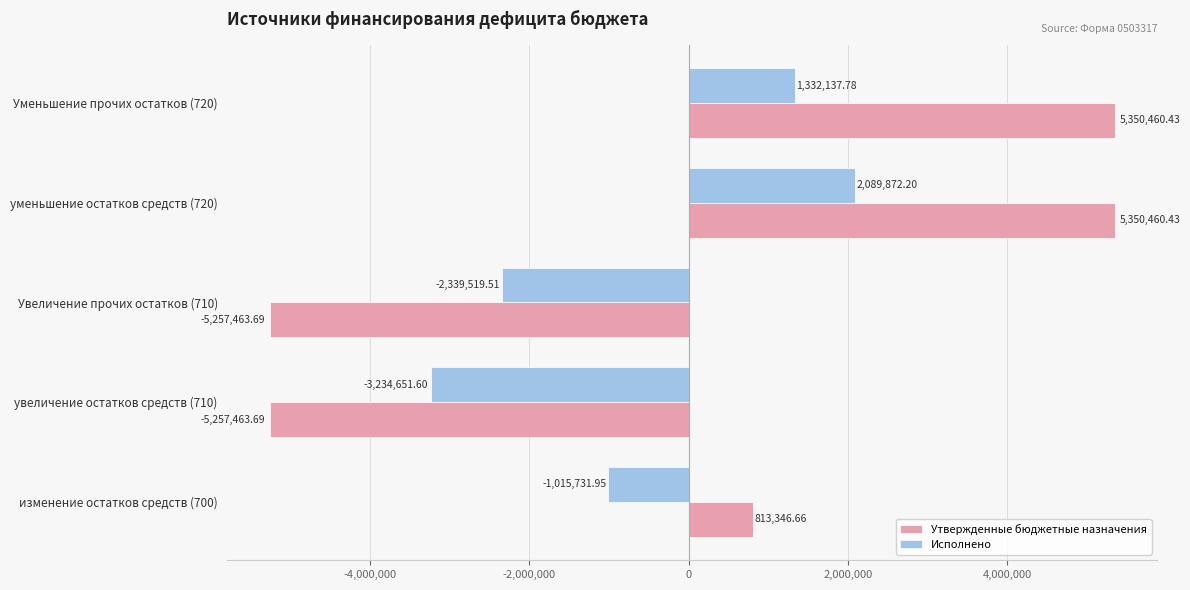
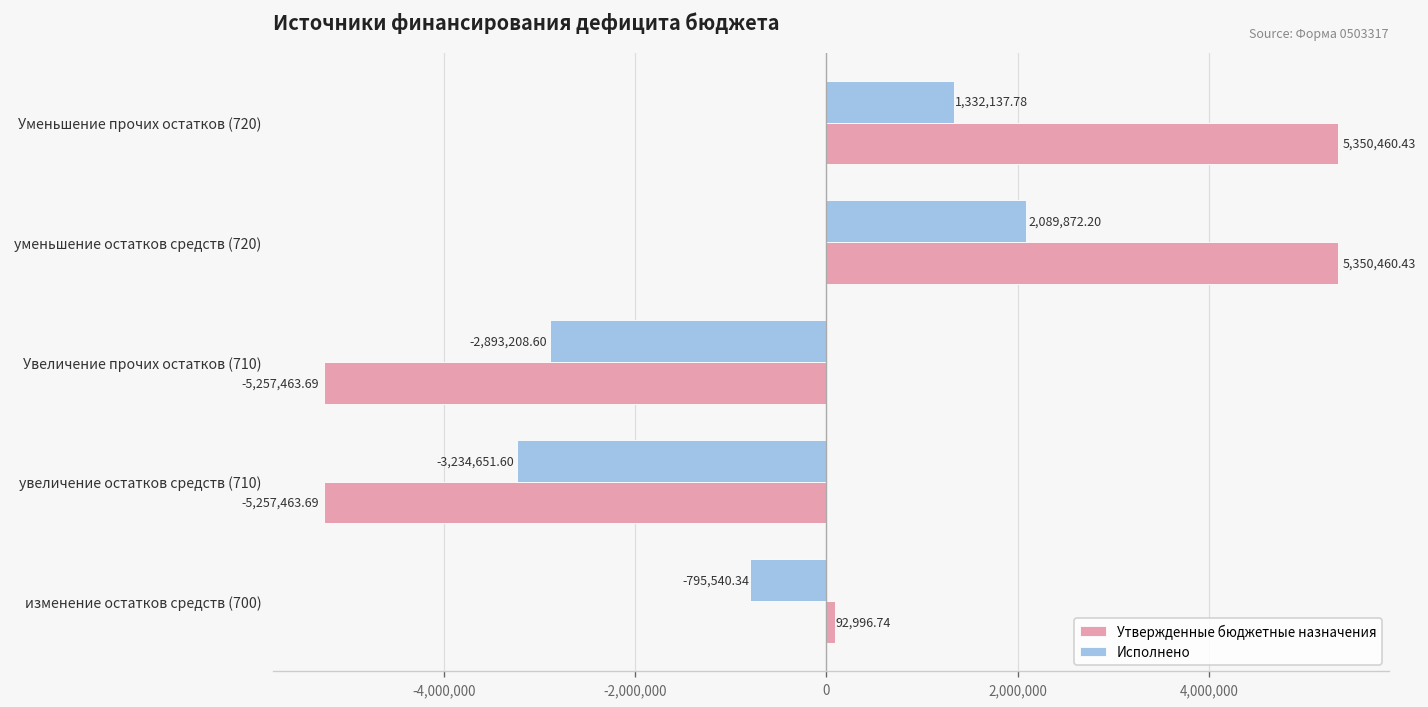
Исполнено, Увеличение прочих остатков (710): -2,339,519.51 -> -2,893,208.60
Исполнено, изменение остатков средств (700): -1,015,731.95 -> -795,540.34
Утвержденные бюджетные назначения, изменение остатков средств (700): 813,346.66 -> 92,996.74
